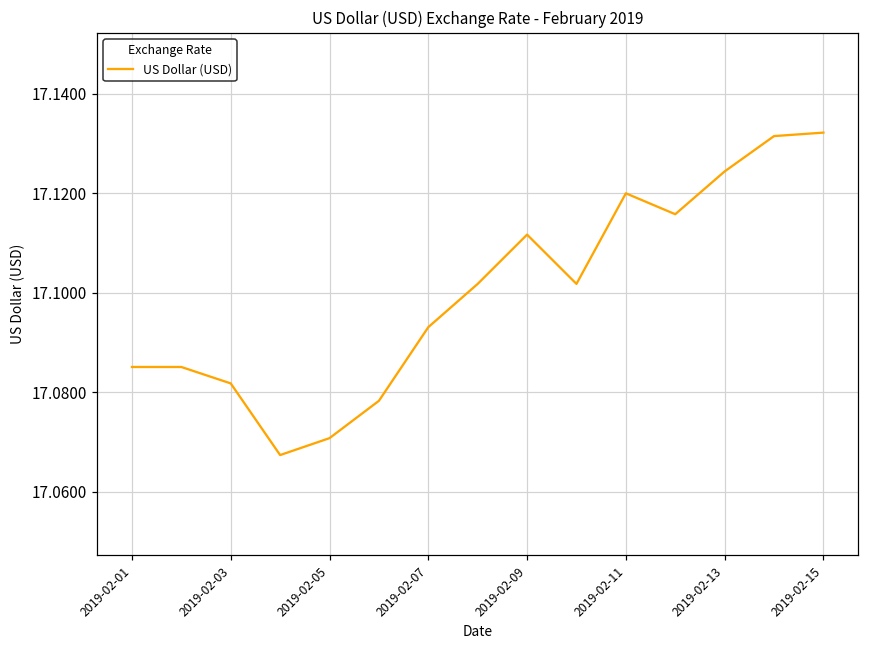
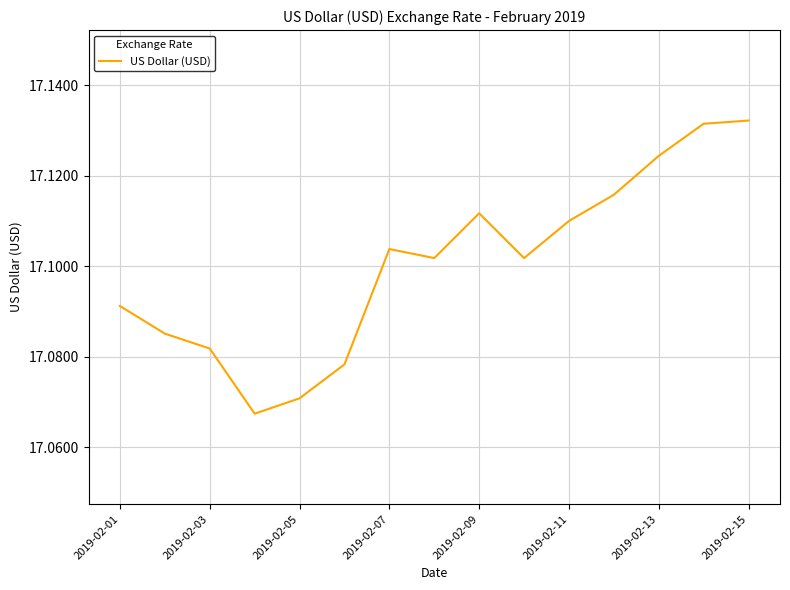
2019-02-01: 17.085 -> 17.091
2019-02-07: 17.093 -> 17.104
2019-02-11: 17.12 -> 17.11
